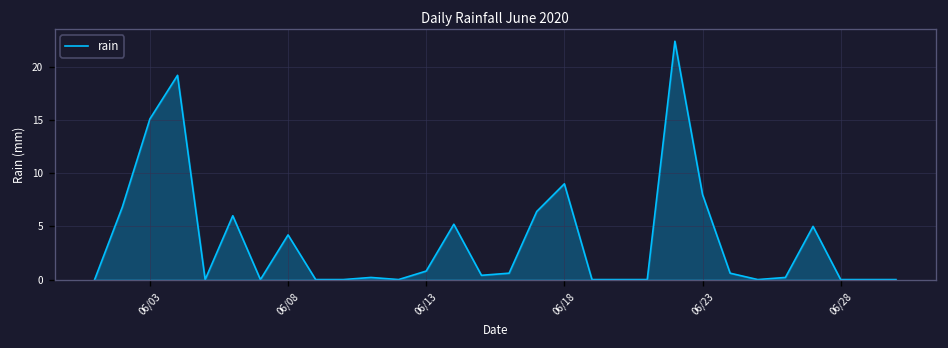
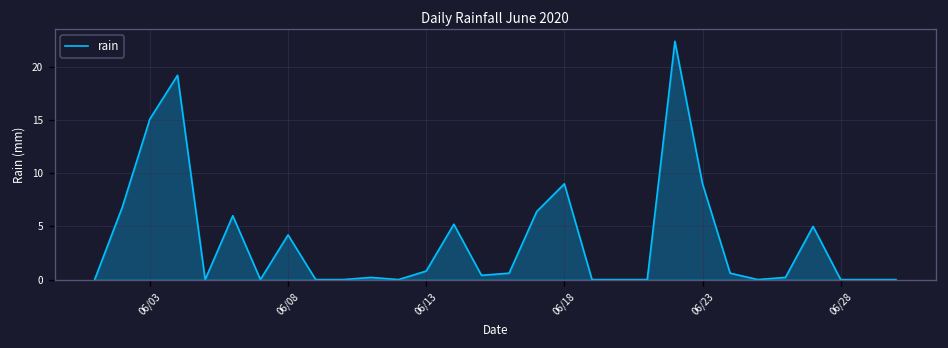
06/23: 8 -> 9
